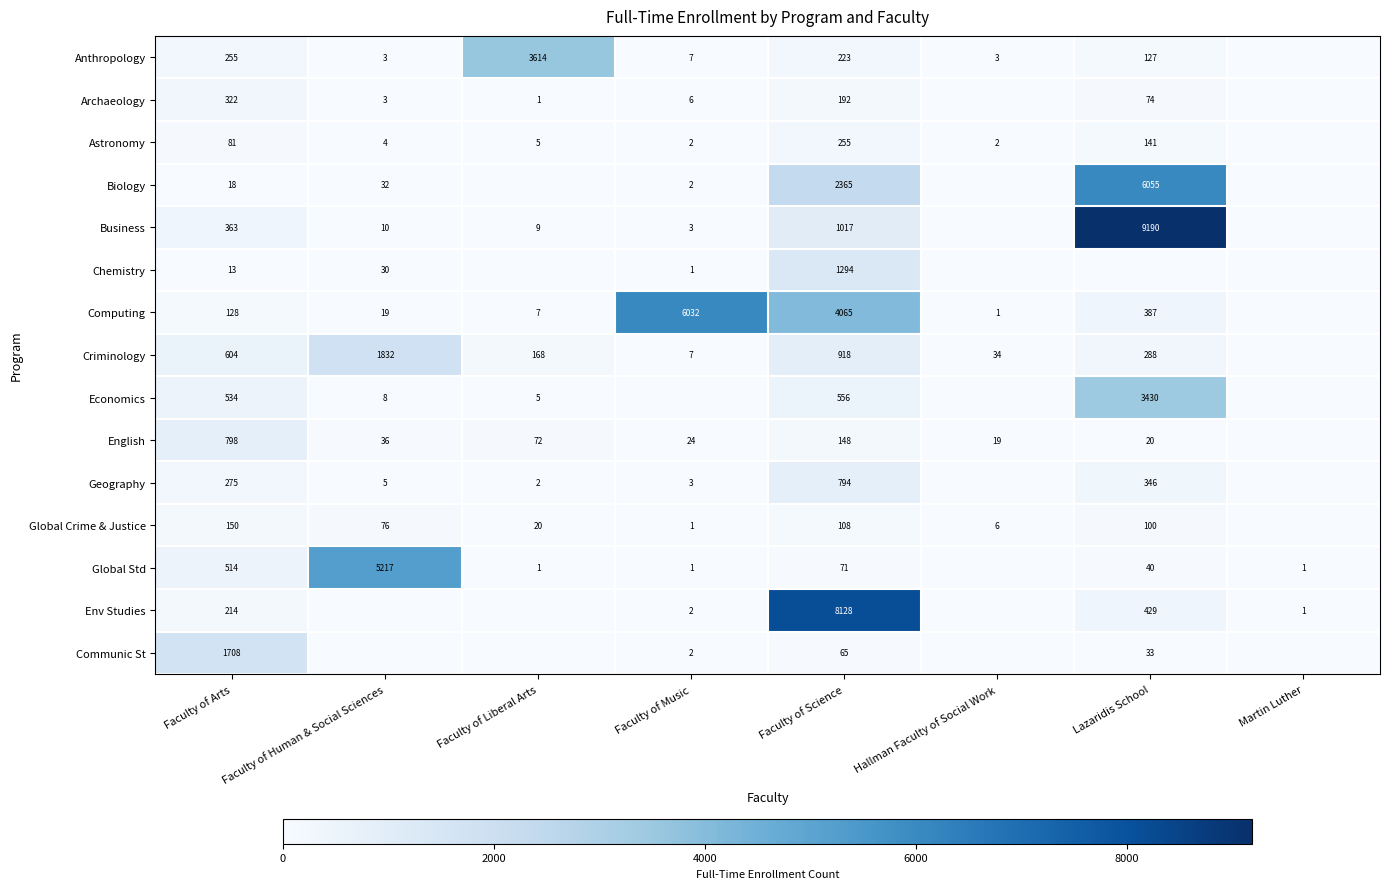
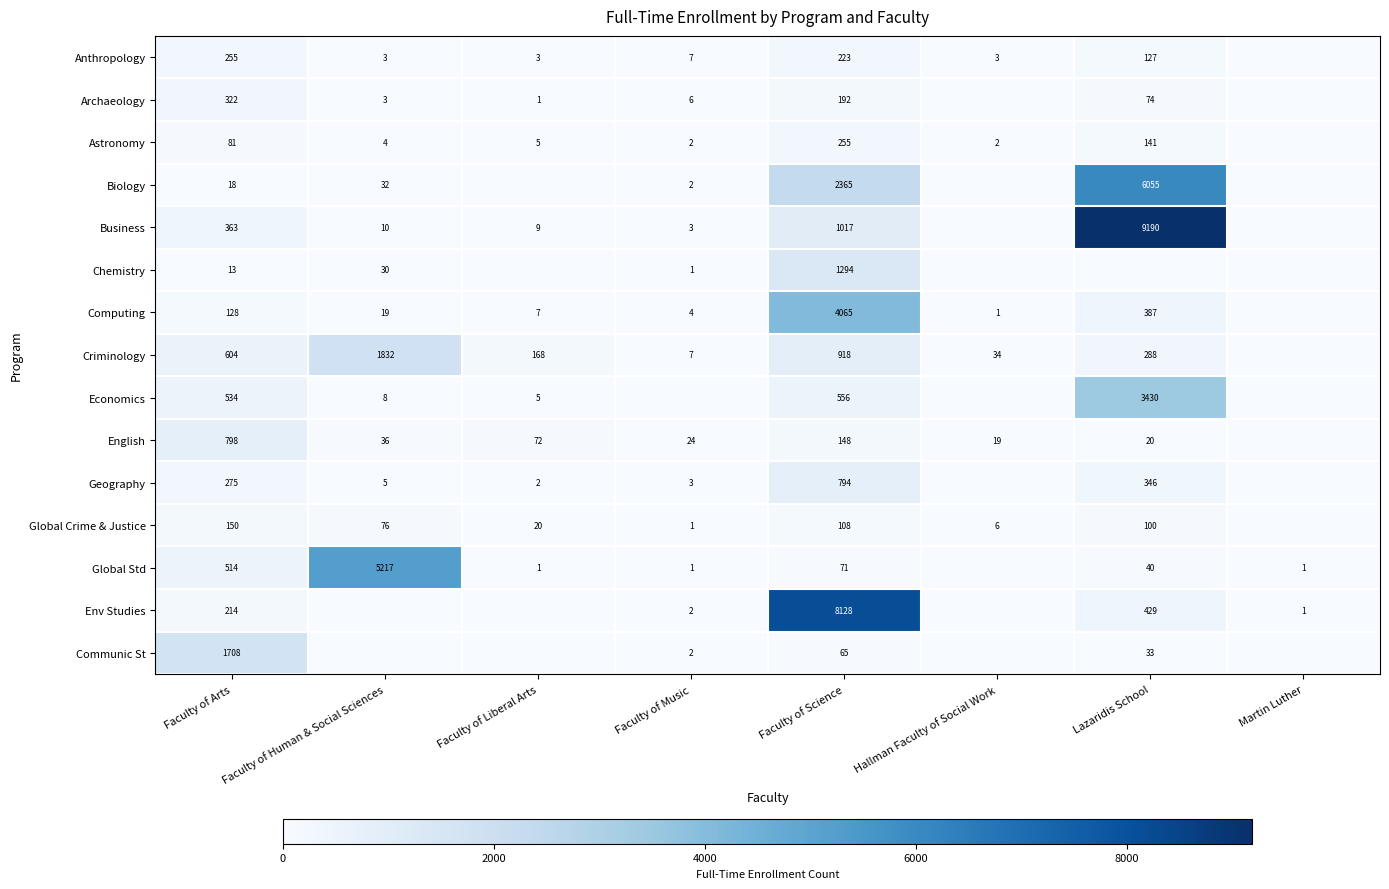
Anthropology, Faculty of Liberal Arts: 3614 -> 3
Computing, Faculty of Music: 6032 -> 4
